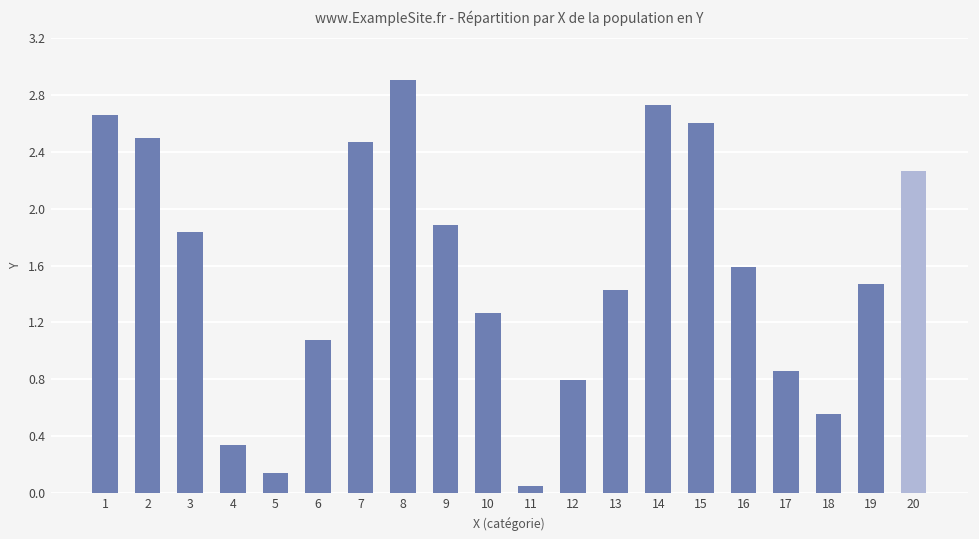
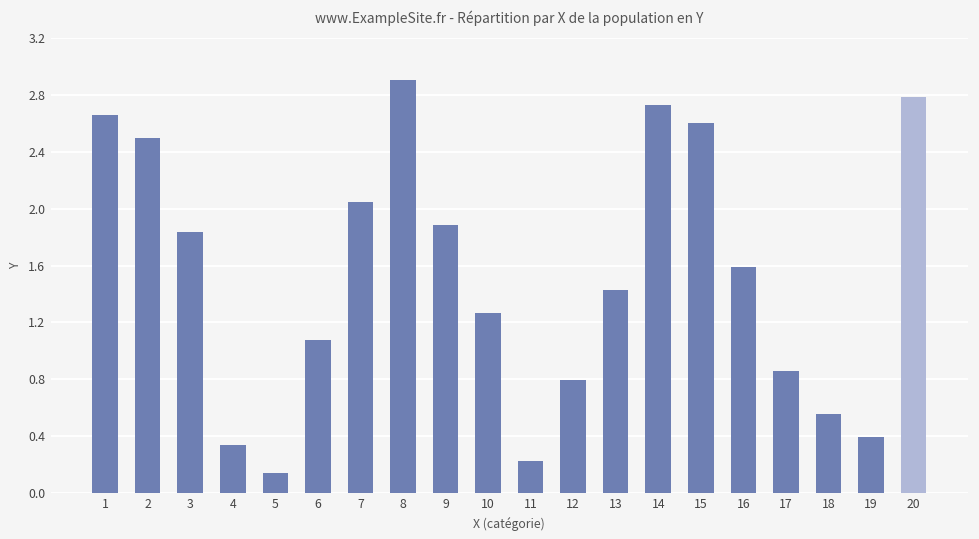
7: 2.47 -> 2.05
11: 0.05 -> 0.22
19: 1.47 -> 0.39
20: 2.26 -> 2.78
